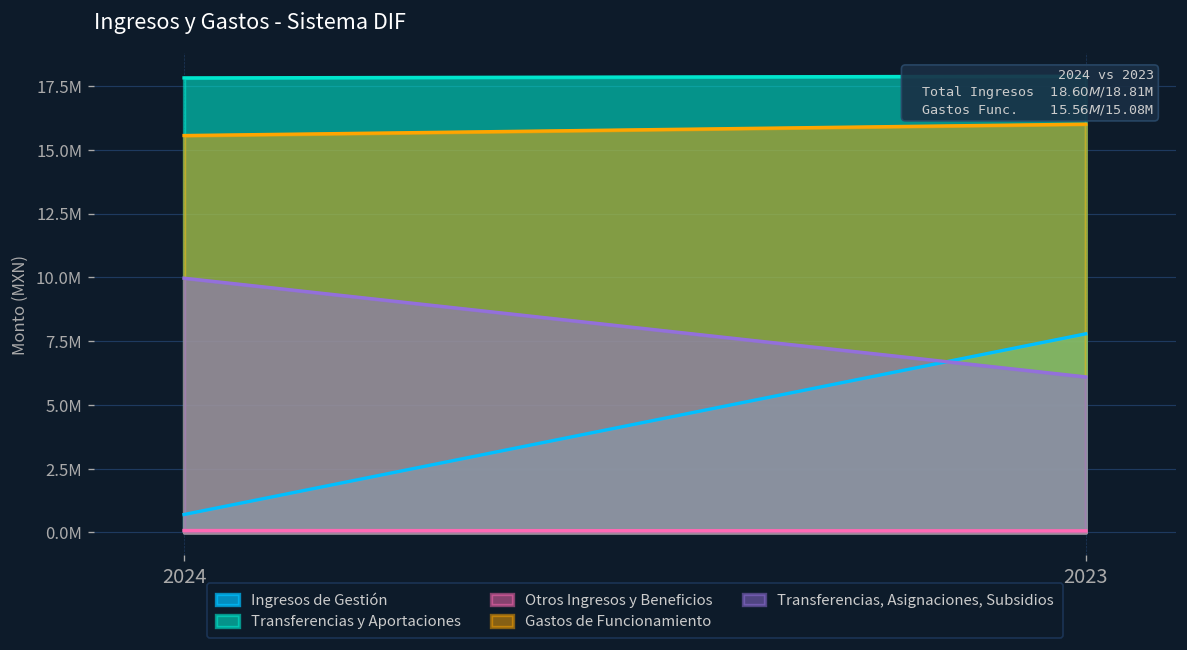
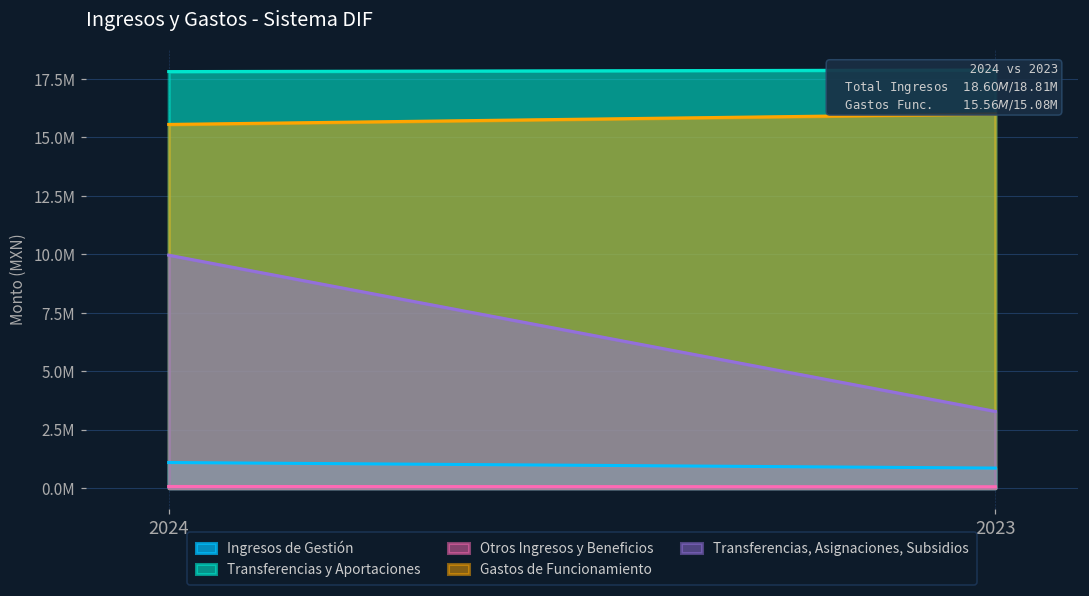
Ingresos de Gestión, 2024: 700000 -> 1100000
Ingresos de Gestión, 2023: 7800000 -> 900000
Transferencias, Asignaciones, Subsidios, 2023: 6100000 -> 3300000
